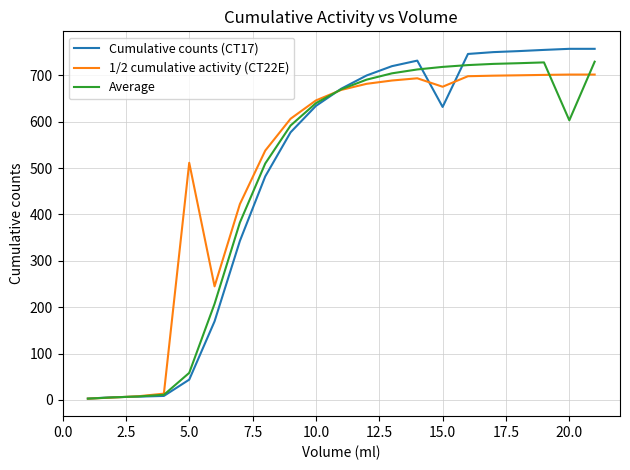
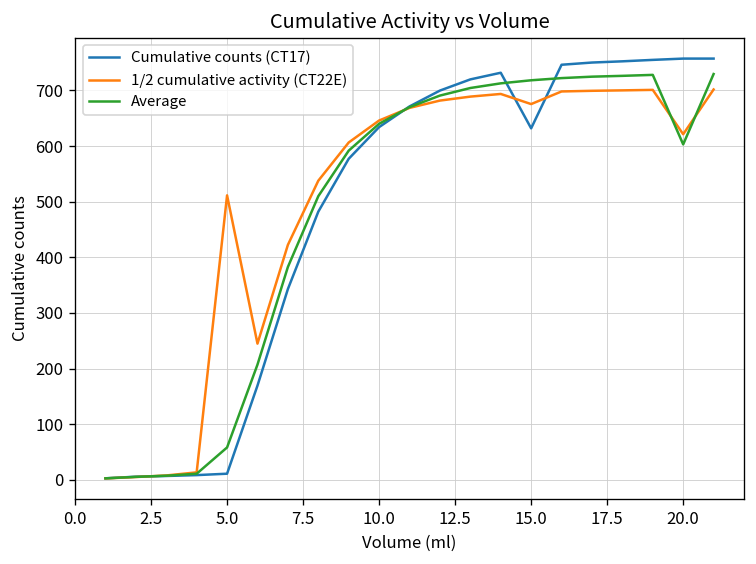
Cumulative counts (CT17), 5.0: 40 -> 10
1/2 cumulative activity (CT22E), 20.0: 700 -> 620
